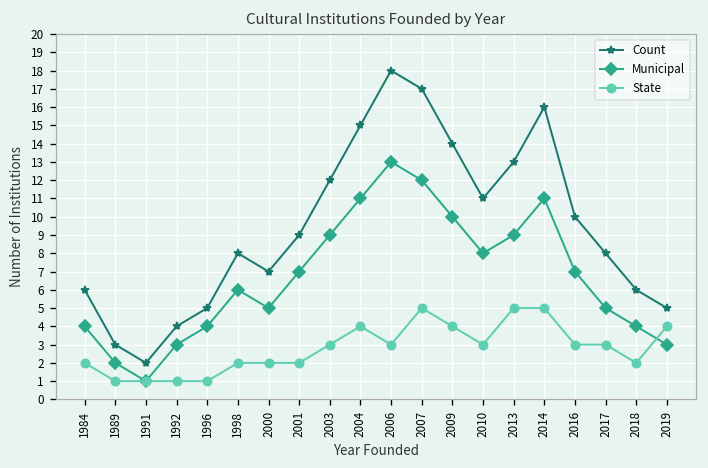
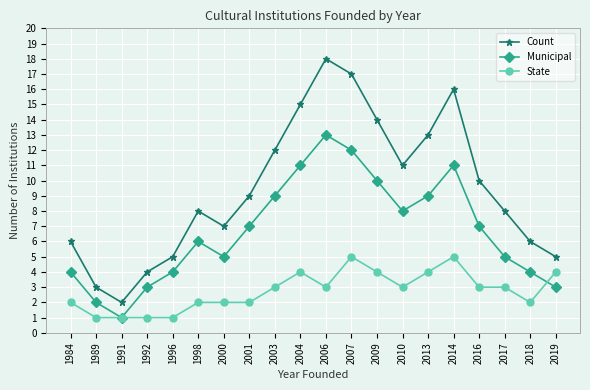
State, 2013: 5 -> 4
